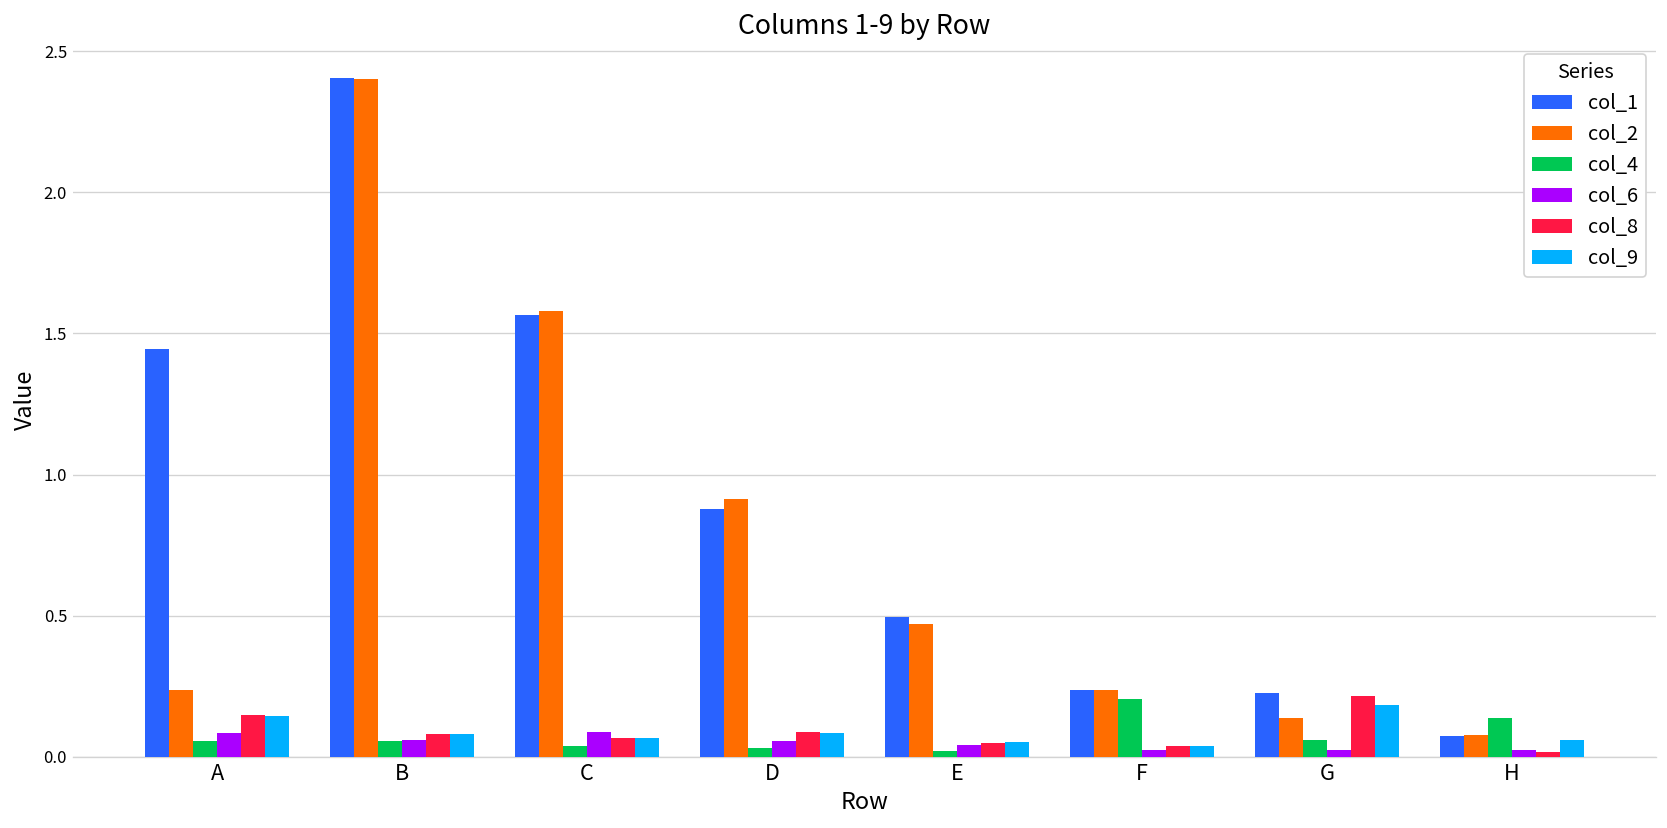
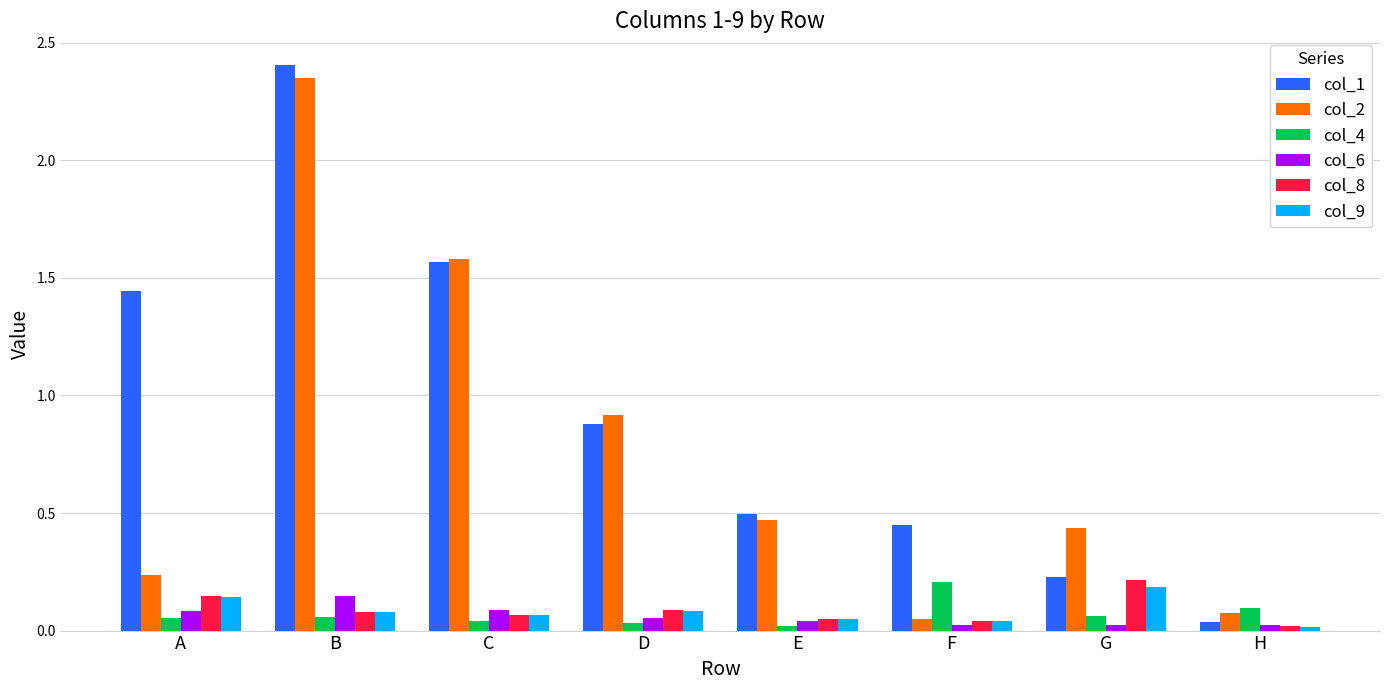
col_2, B: 2.40 -> 2.35
col_6, B: 0.06 -> 0.15
col_1, F: 0.24 -> 0.45
col_2, F: 0.24 -> 0.05
col_2, G: 0.14 -> 0.44
col_1, H: 0.07 -> 0.04
col_4, H: 0.14 -> 0.10
col_9, H: 0.06 -> 0.02
